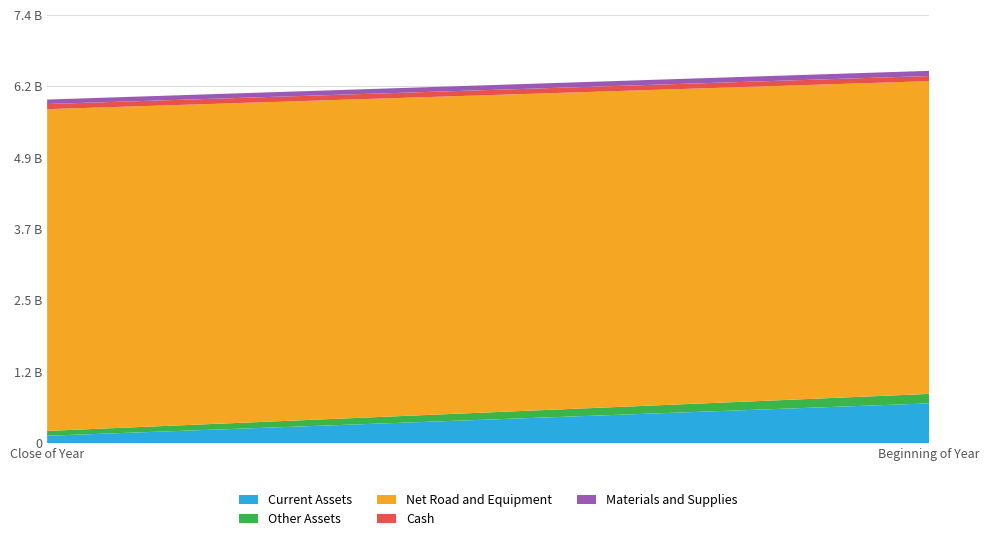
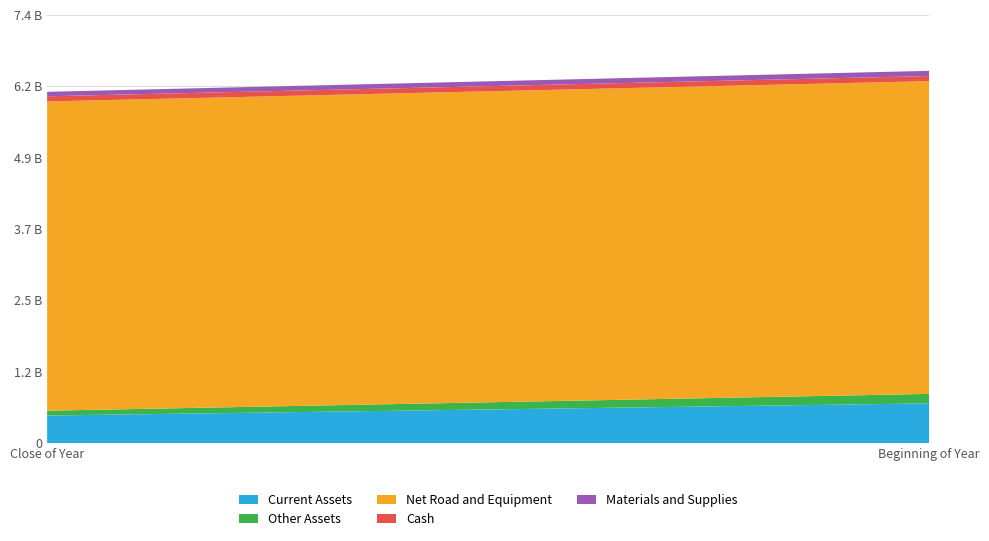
Current Assets, Close of Year: 100000000 -> 500000000
Net Road and Equipment, Close of Year: 5600000000 -> 5300000000
